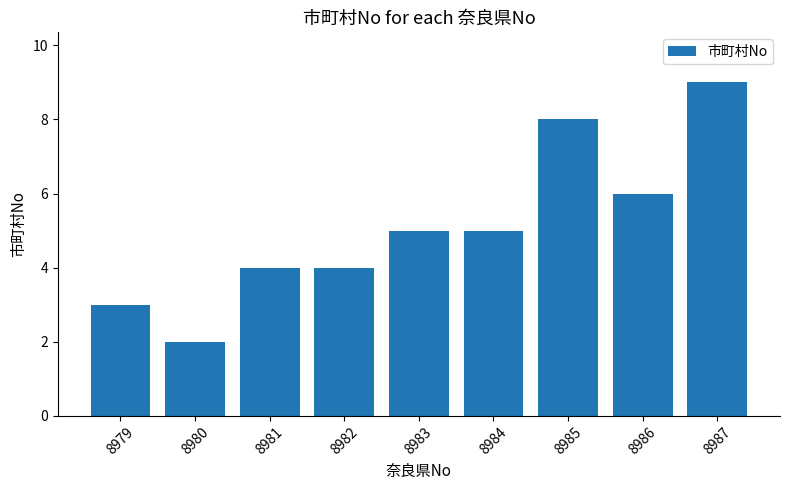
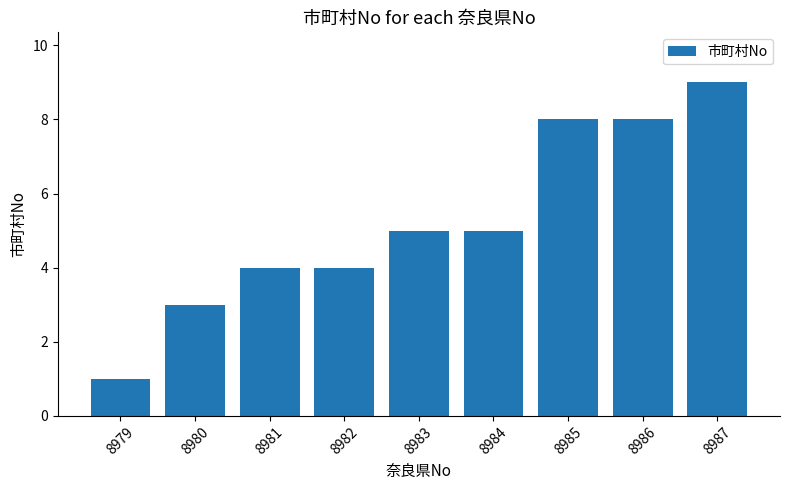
8979: 3 -> 1
8980: 2 -> 3
8986: 6 -> 8
